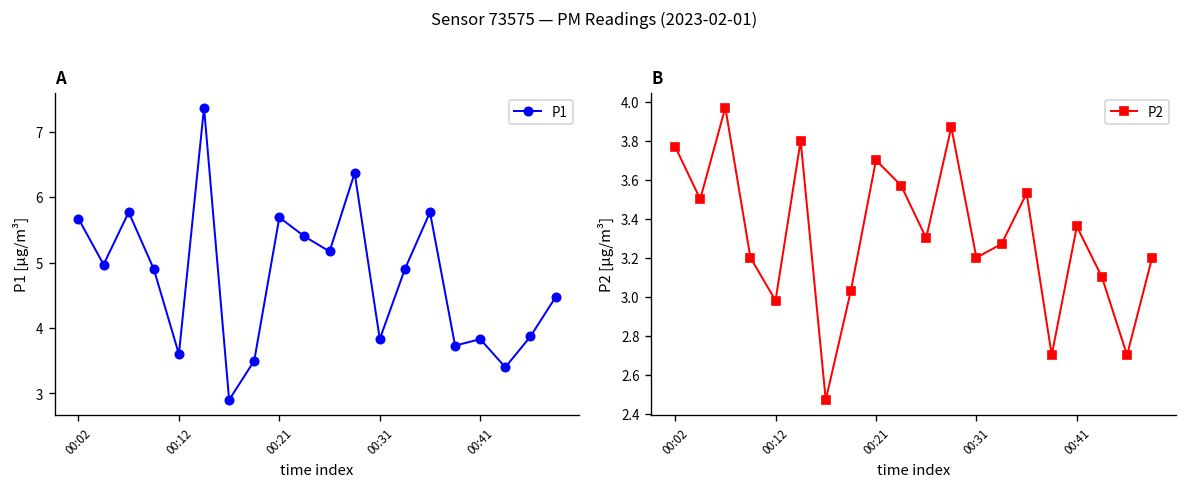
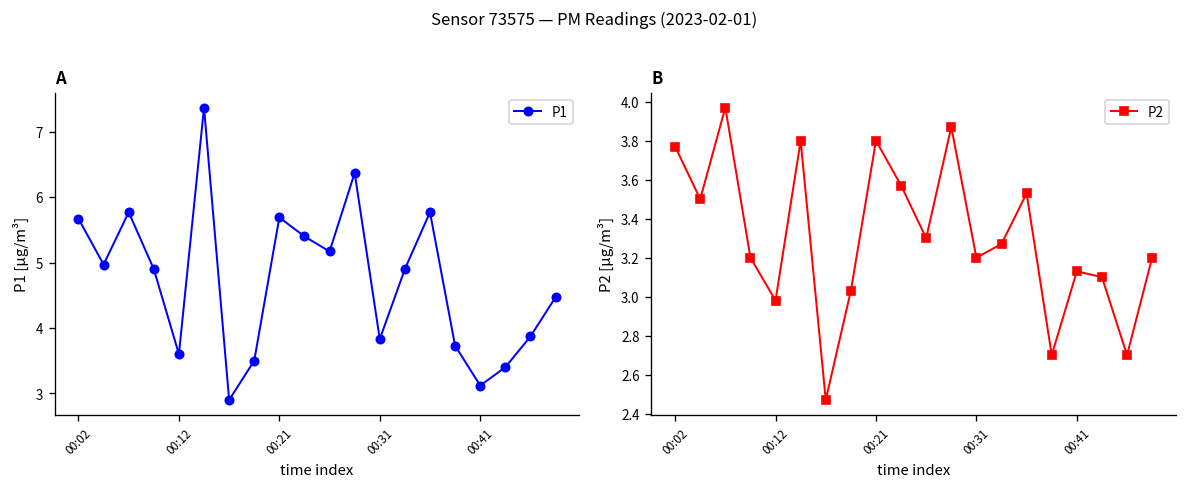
A, 00:41: 3.8 -> 3.1
B, 00:21: 3.7 -> 3.8
B, 00:41: 3.36 -> 3.13
